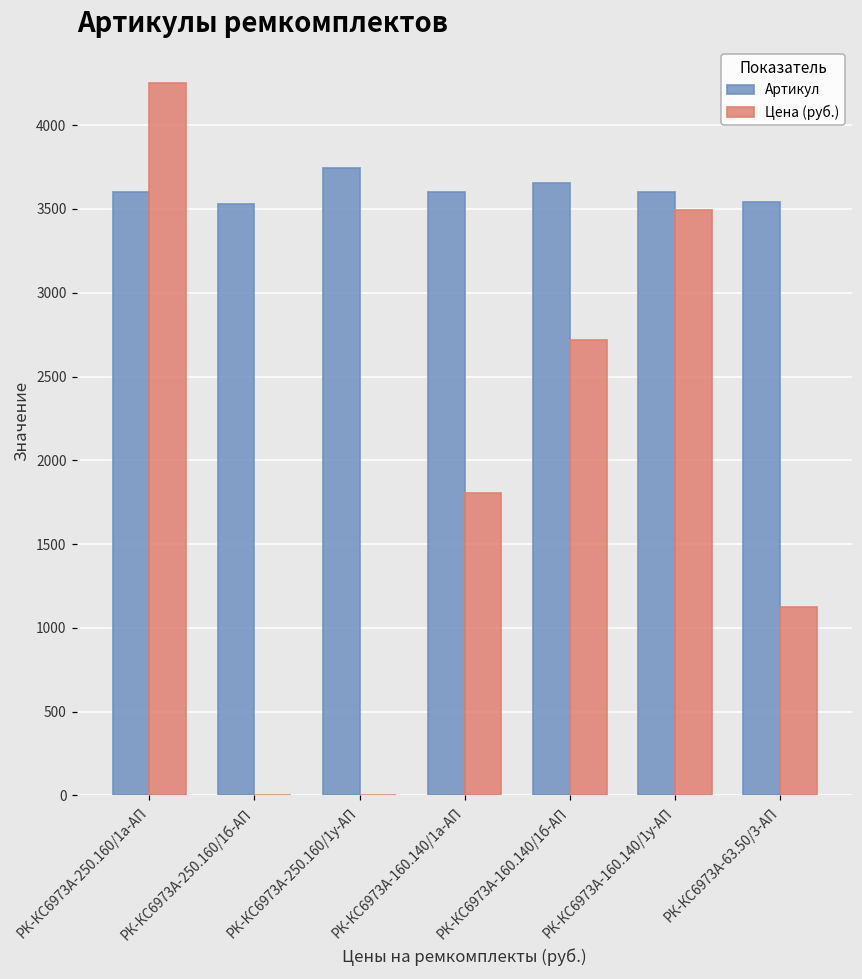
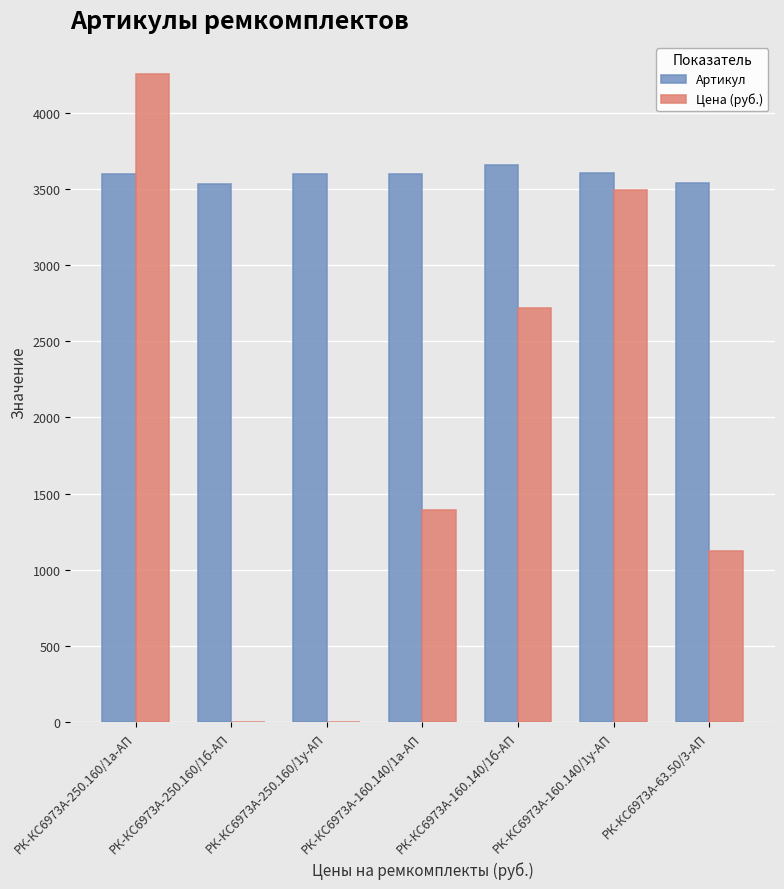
Артикул, РК-КС6973А-250.160/1у-АП: 3740 -> 3600
Цена (руб.), РК-КС6973А-160.140/1а-АП: 1810 -> 1390
